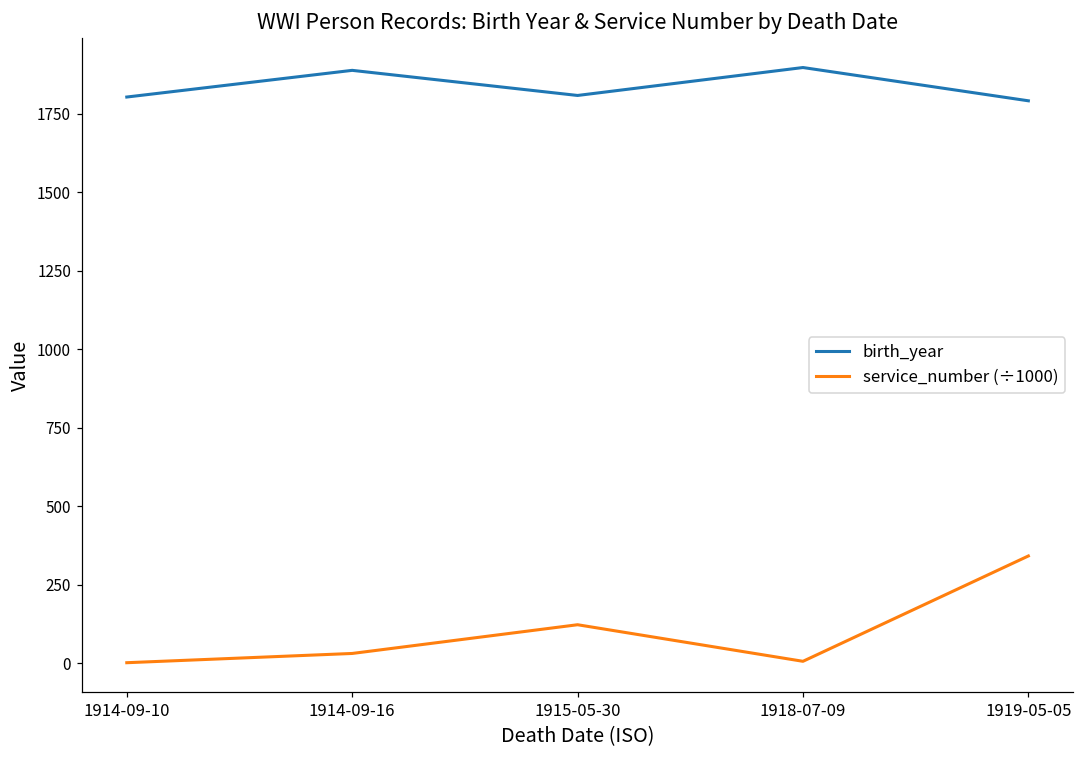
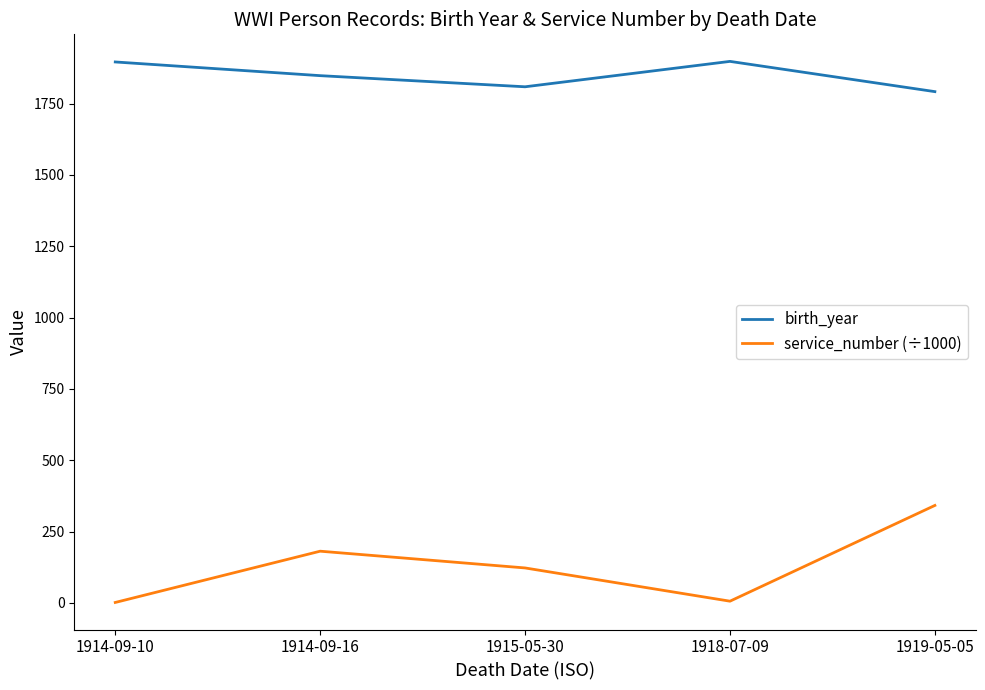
birth_year, 1914-09-10: 1800 -> 1900
birth_year, 1914-09-16: 1890 -> 1850
service_number (÷1000), 1914-09-16: 30 -> 180
